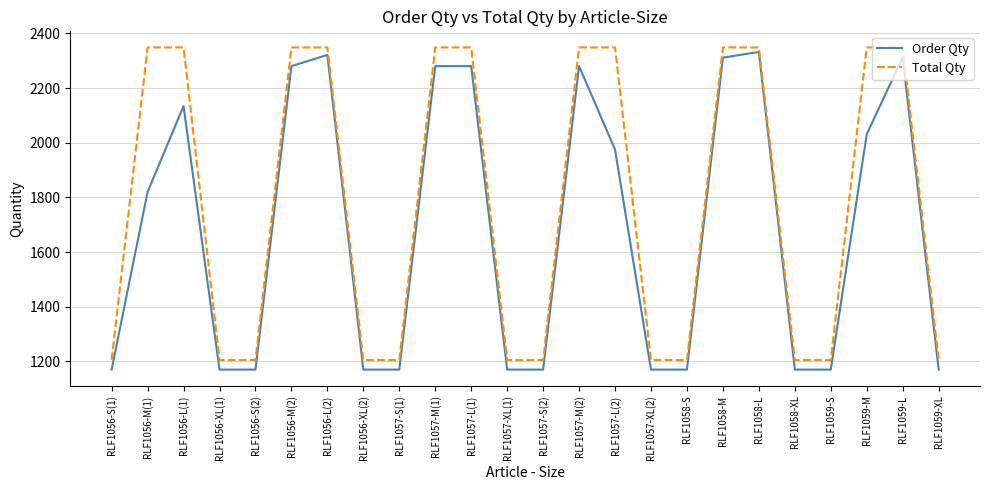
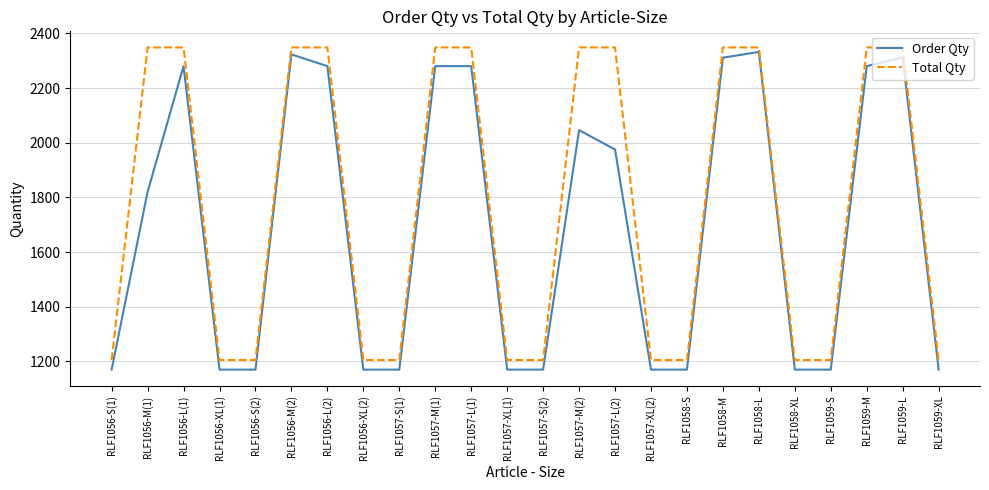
Order Qty, RLF1056-L(1): 2130 -> 2280
Order Qty, RLF1056-M(2): 2280 -> 2320
Order Qty, RLF1056-L(2): 2320 -> 2280
Order Qty, RLF1057-M(2): 2280 -> 2050
Order Qty, RLF1059-M: 2030 -> 2280
